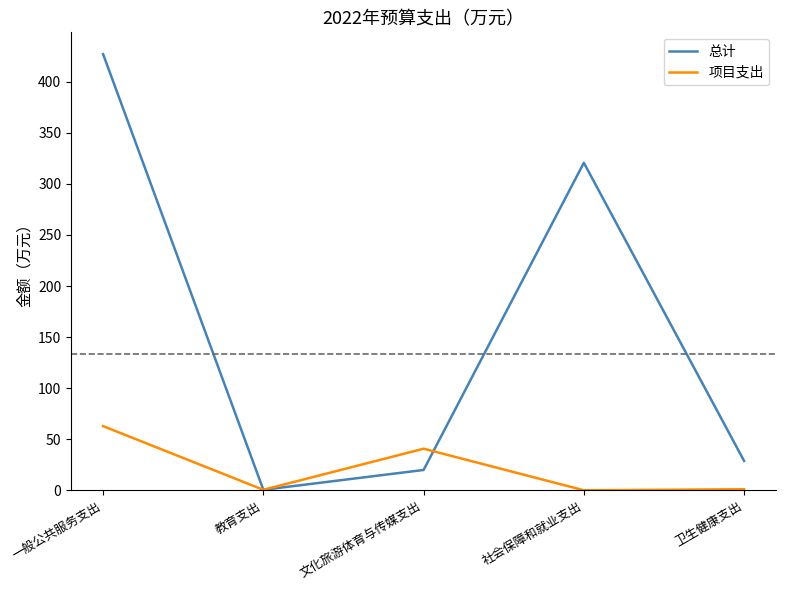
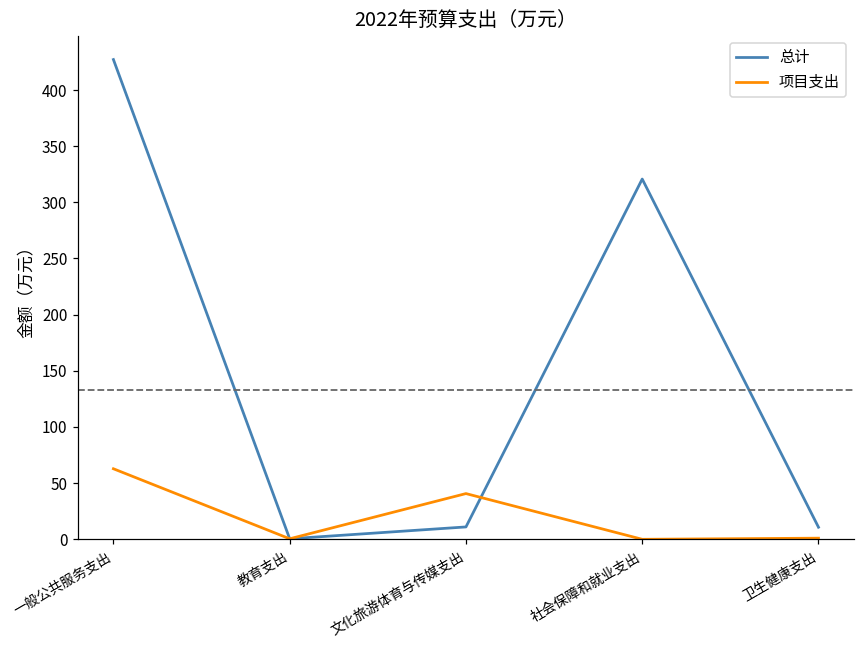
总计, 文化旅游体育与传媒支出: 20 -> 11
总计, 卫生健康支出: 29 -> 11
